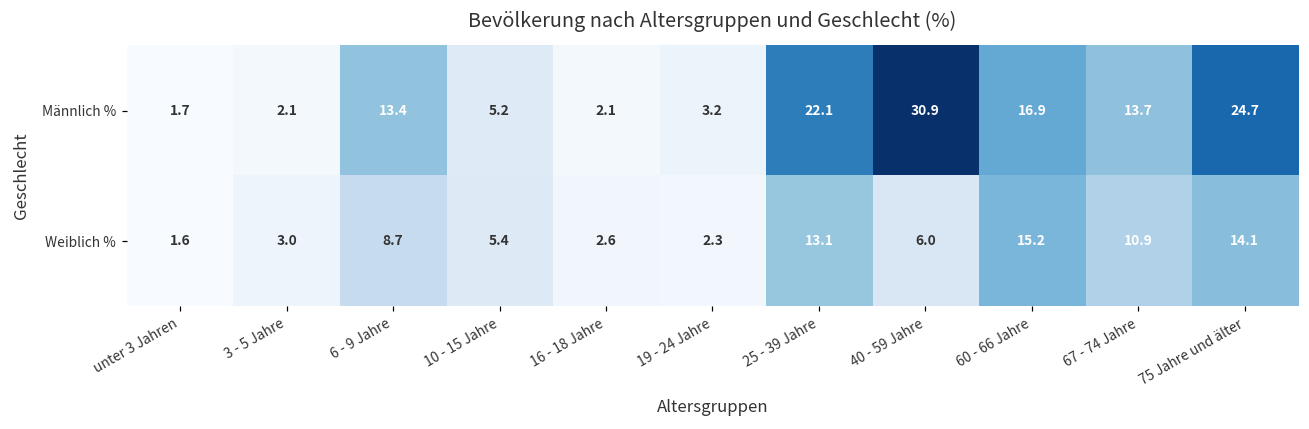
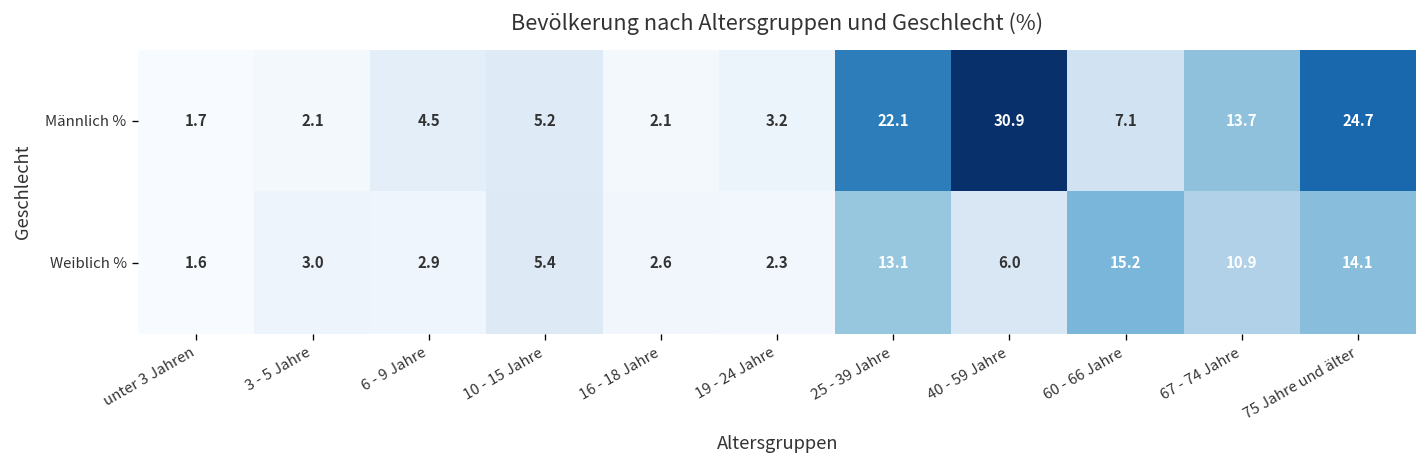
Männlich %, 6 - 9 Jahre: 13.4 -> 4.5
Männlich %, 60 - 66 Jahre: 16.9 -> 7.1
Weiblich %, 6 - 9 Jahre: 8.7 -> 2.9
